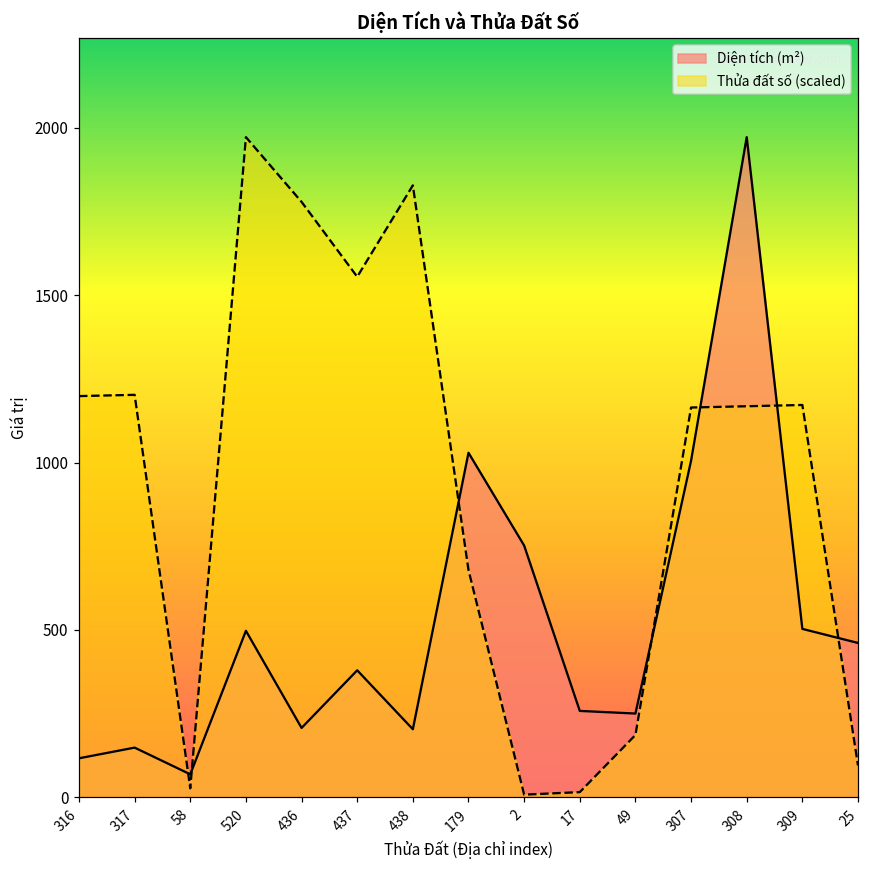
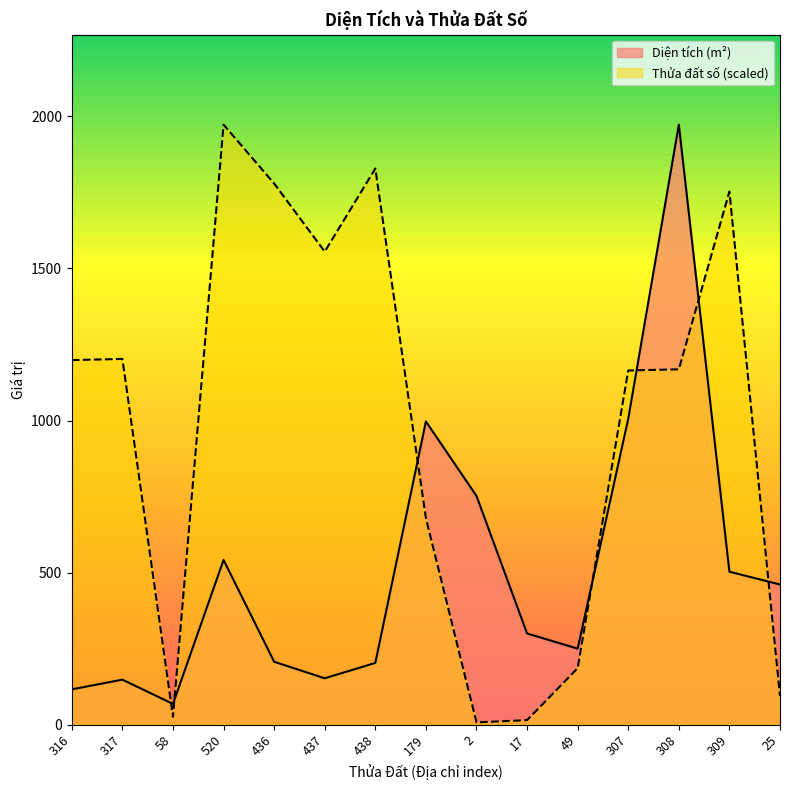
Diện tích (m²), 520: 500 -> 540
Diện tích (m²), 437: 380 -> 150
Diện tích (m²), 179: 1030 -> 1000
Diện tích (m²), 17: 260 -> 300
Thửa đất số (scaled), 309: 1170 -> 1750
